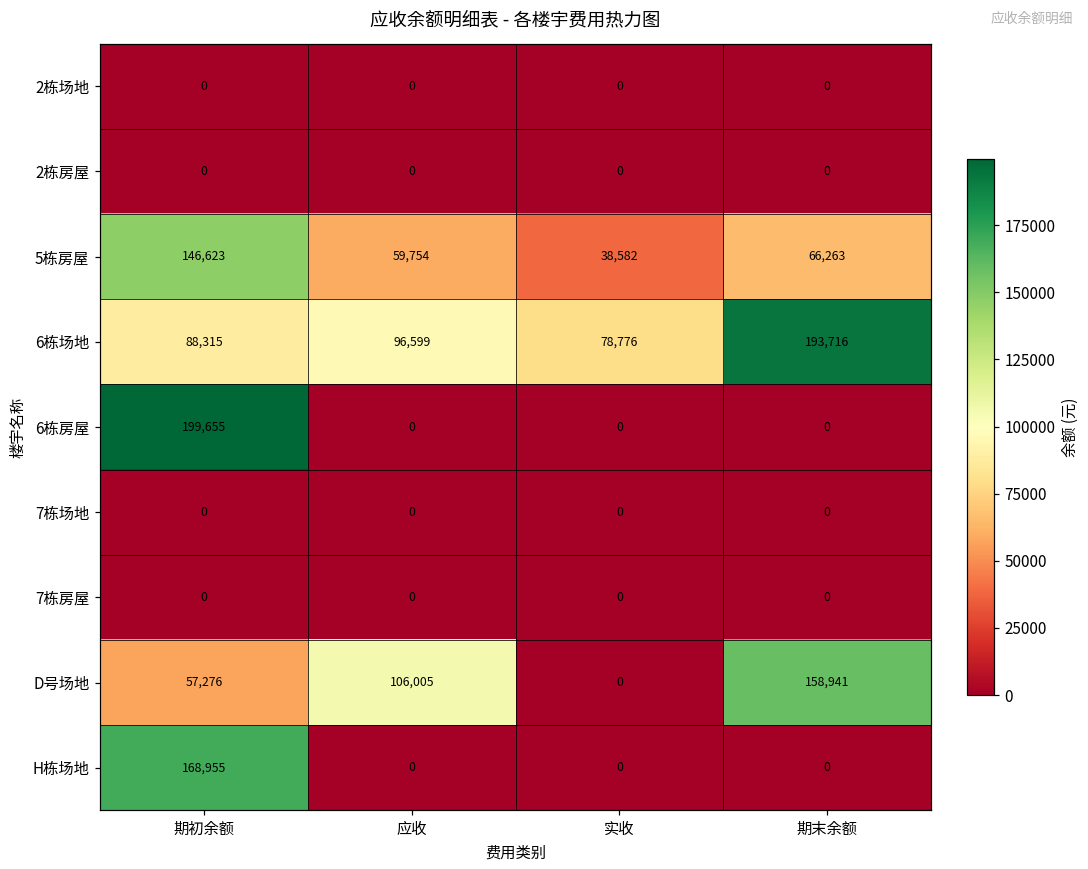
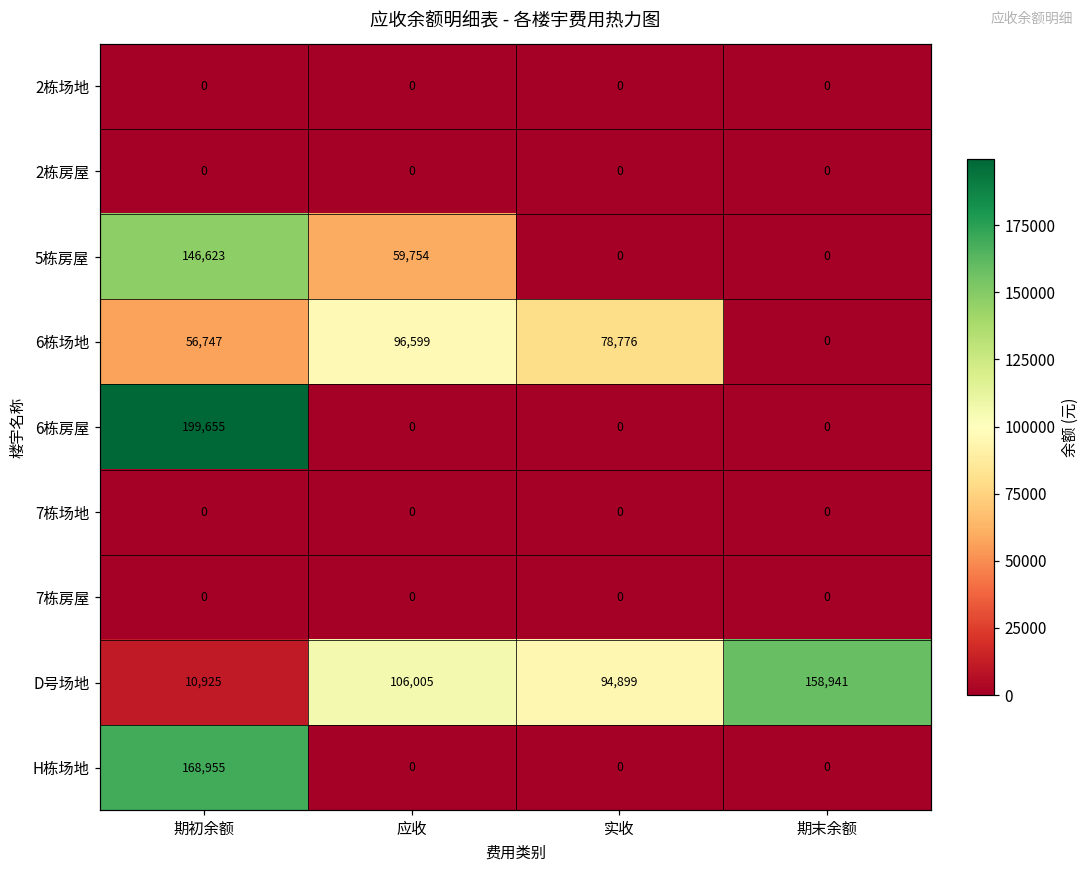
5栋房屋, 实收: 38,582 -> 0
5栋房屋, 期末余额: 66,263 -> 0
6栋场地, 期初余额: 88,315 -> 56,747
6栋场地, 期末余额: 193,716 -> 0
D号场地, 期初余额: 57,276 -> 10,925
D号场地, 实收: 0 -> 94,899
